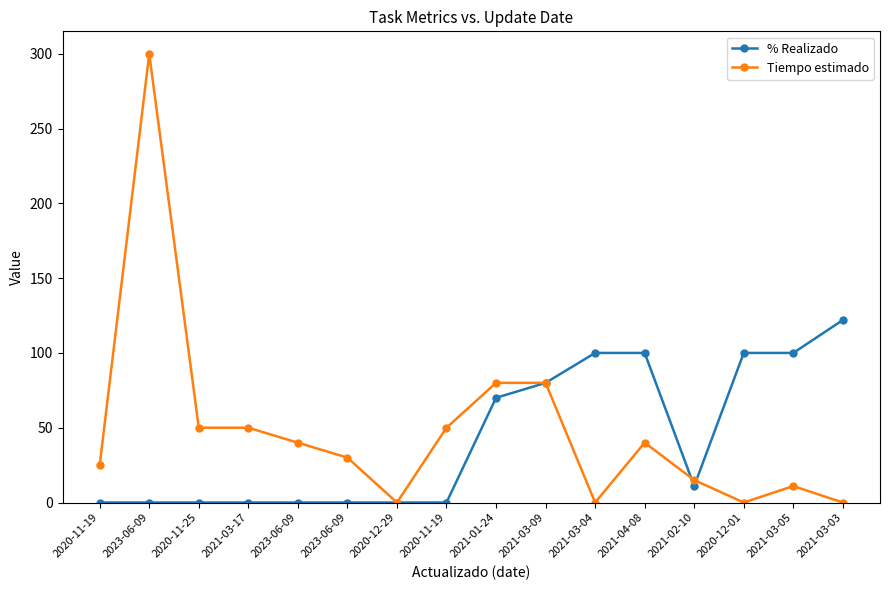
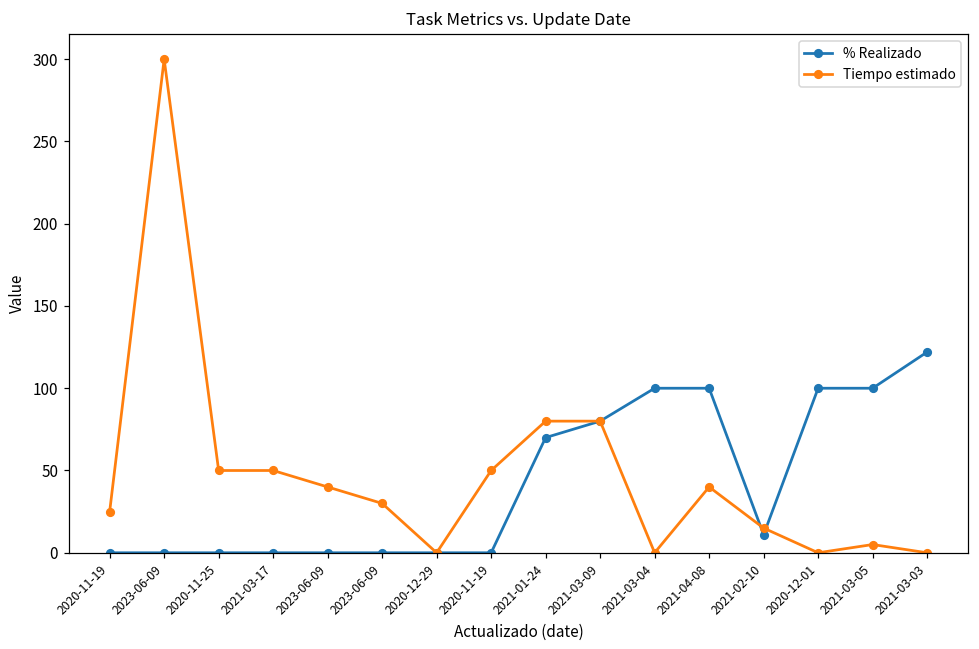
Tiempo estimado, 2021-03-05: 11 -> 5
